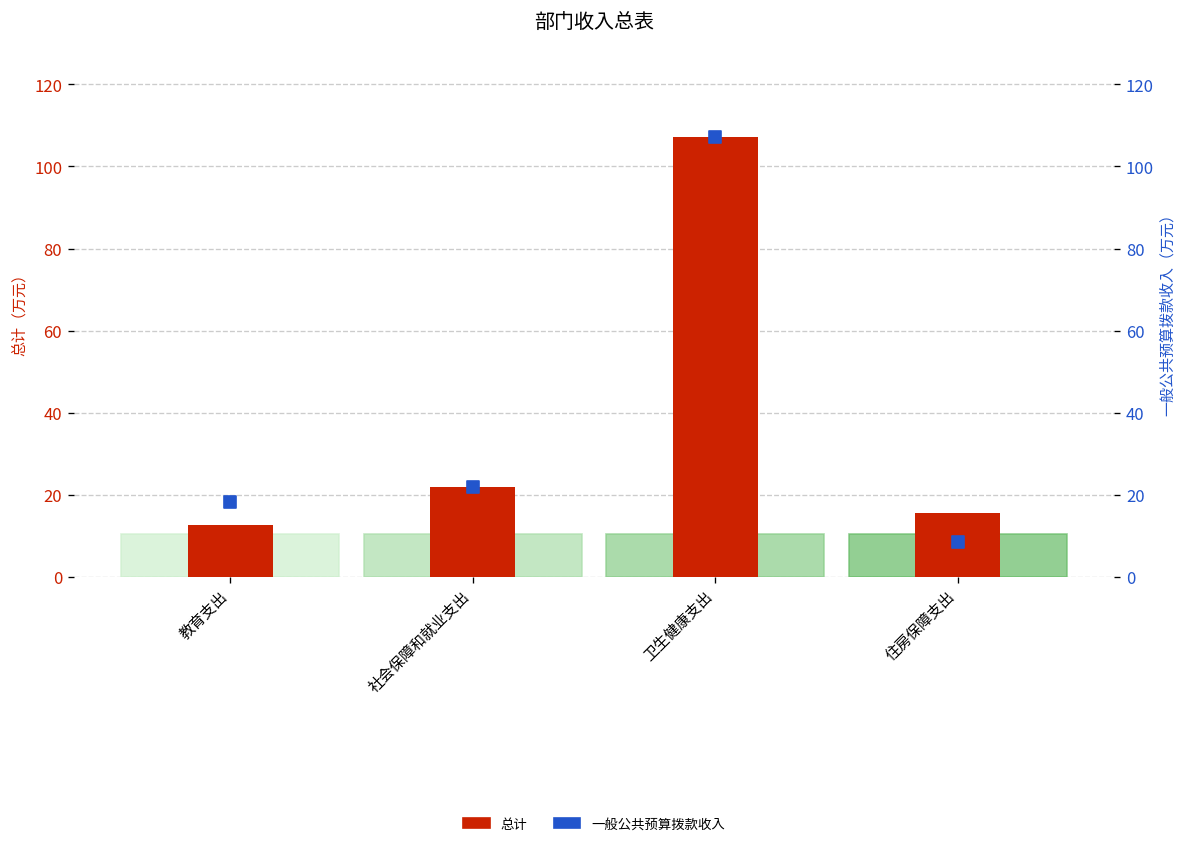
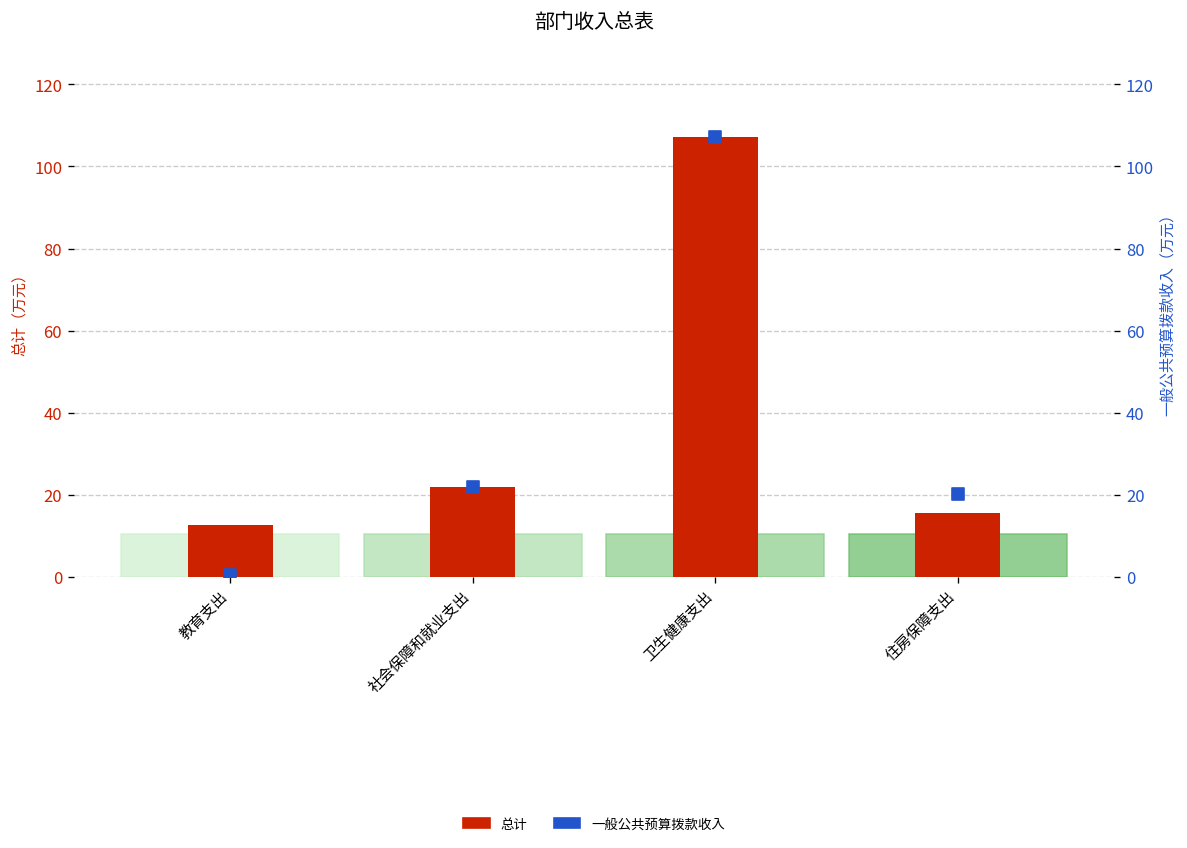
一般公共预算拨款收入, 教育支出: 18 -> 0
一般公共预算拨款收入, 住房保障支出: 9 -> 20
